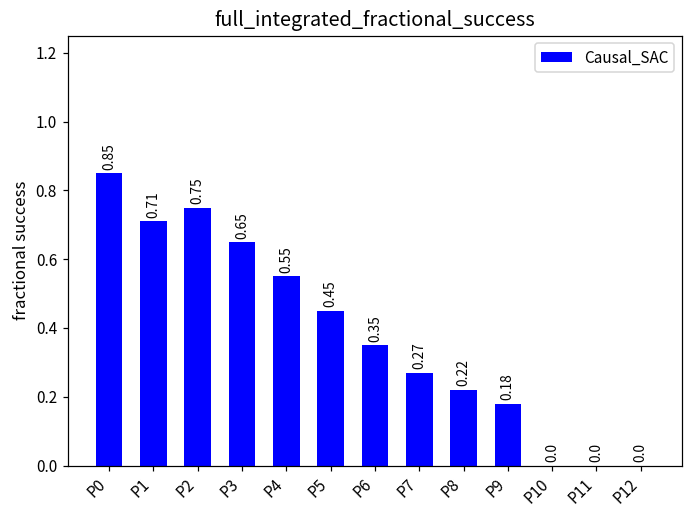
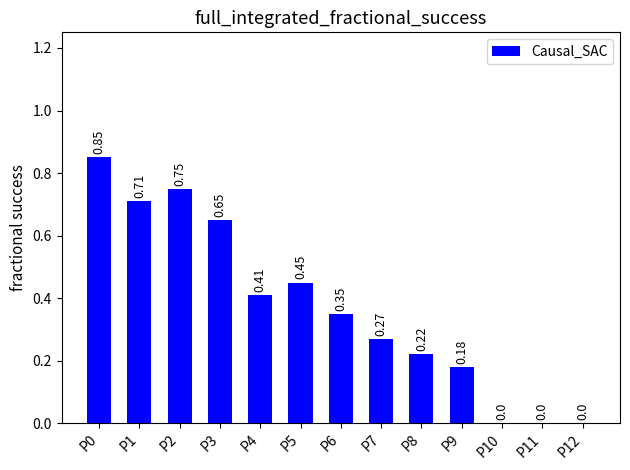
P4: 0.55 -> 0.41
